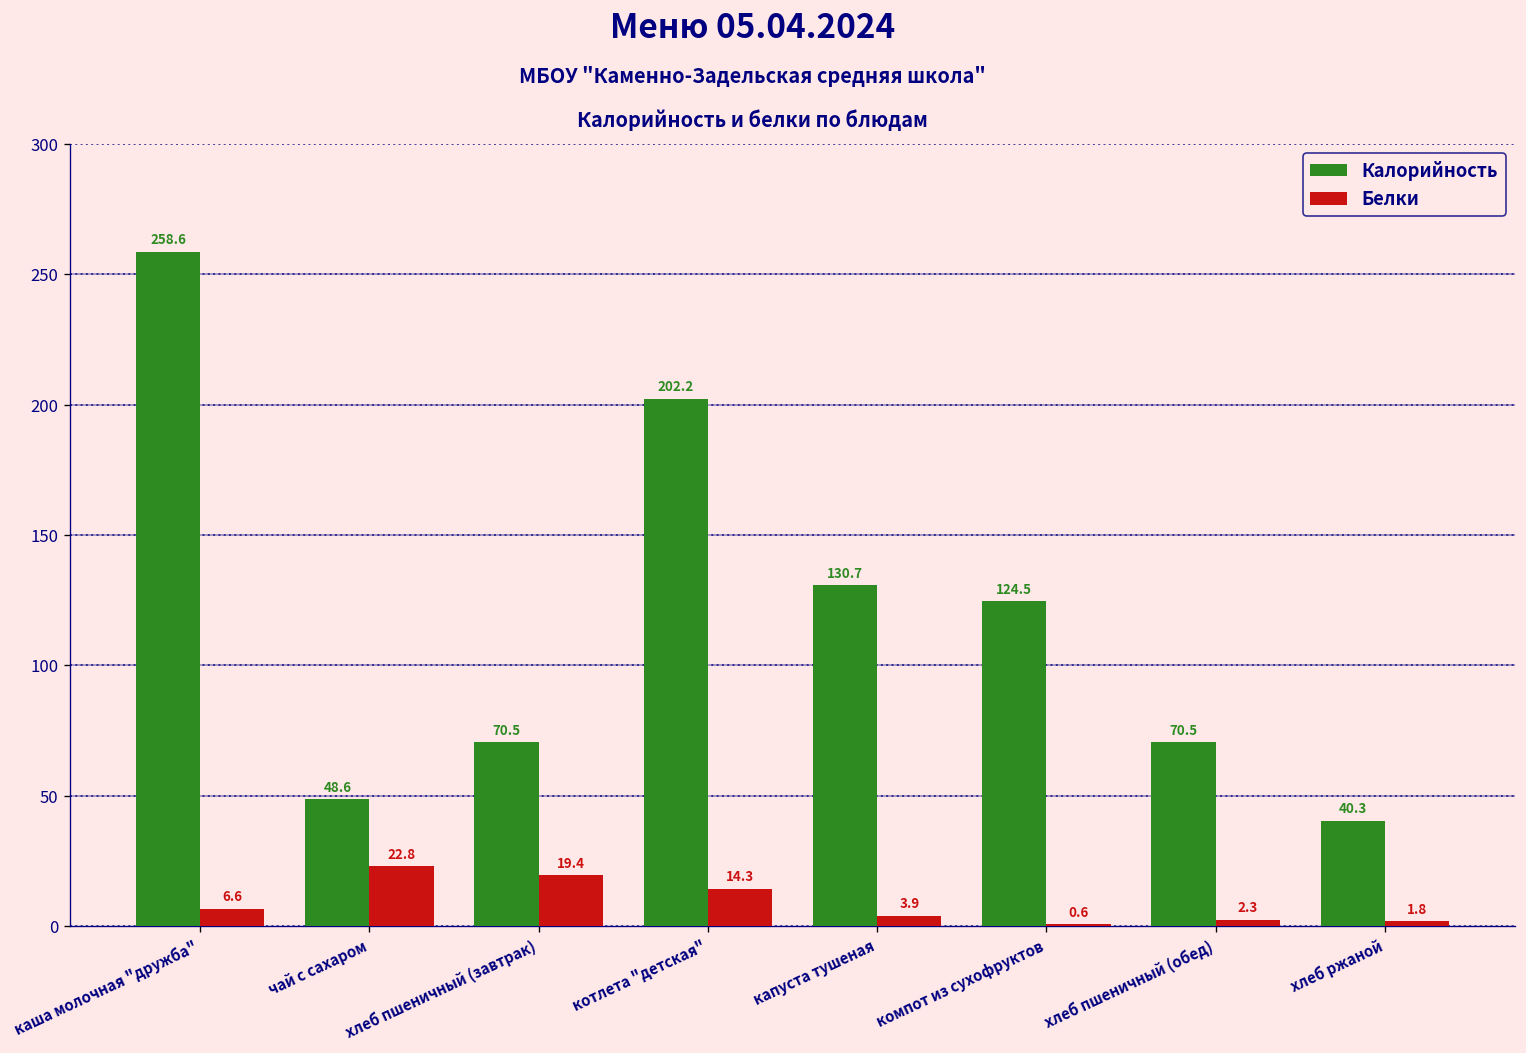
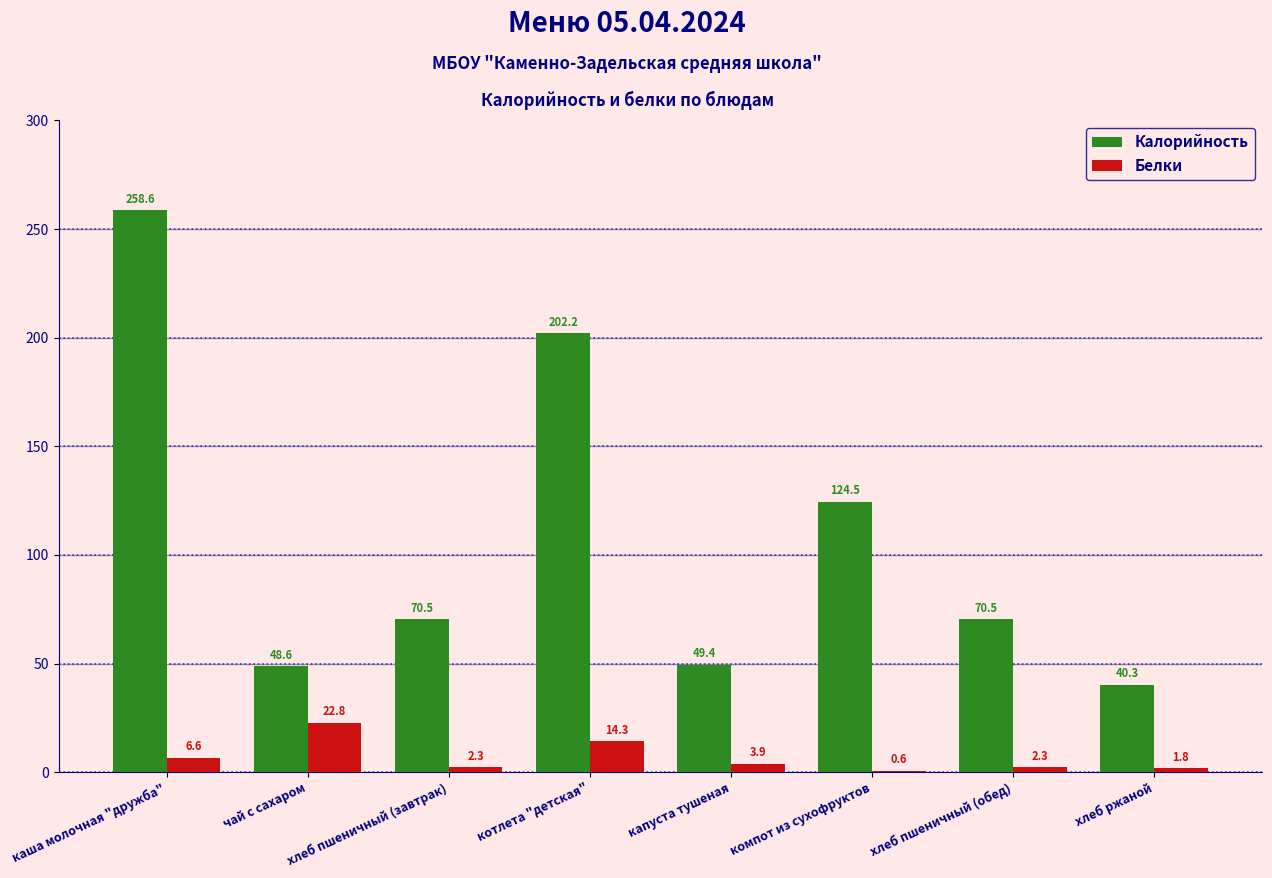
Белки, хлеб пшеничный (завтрак): 19.4 -> 2.3
Калорийность, капуста тушеная: 130.7 -> 49.4
